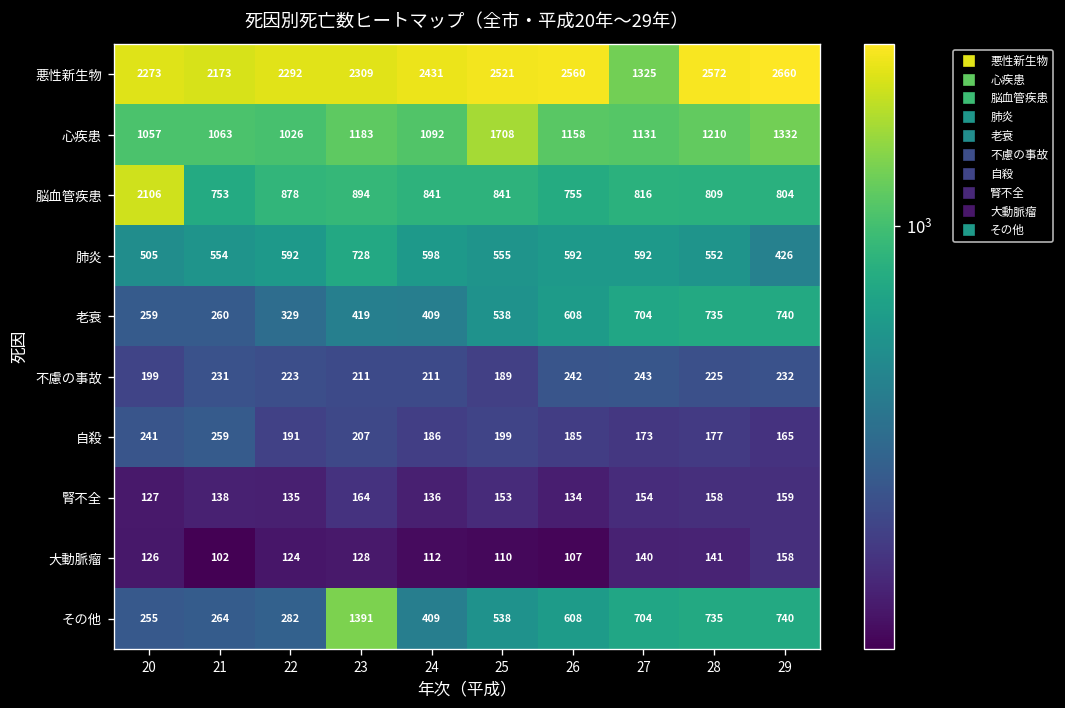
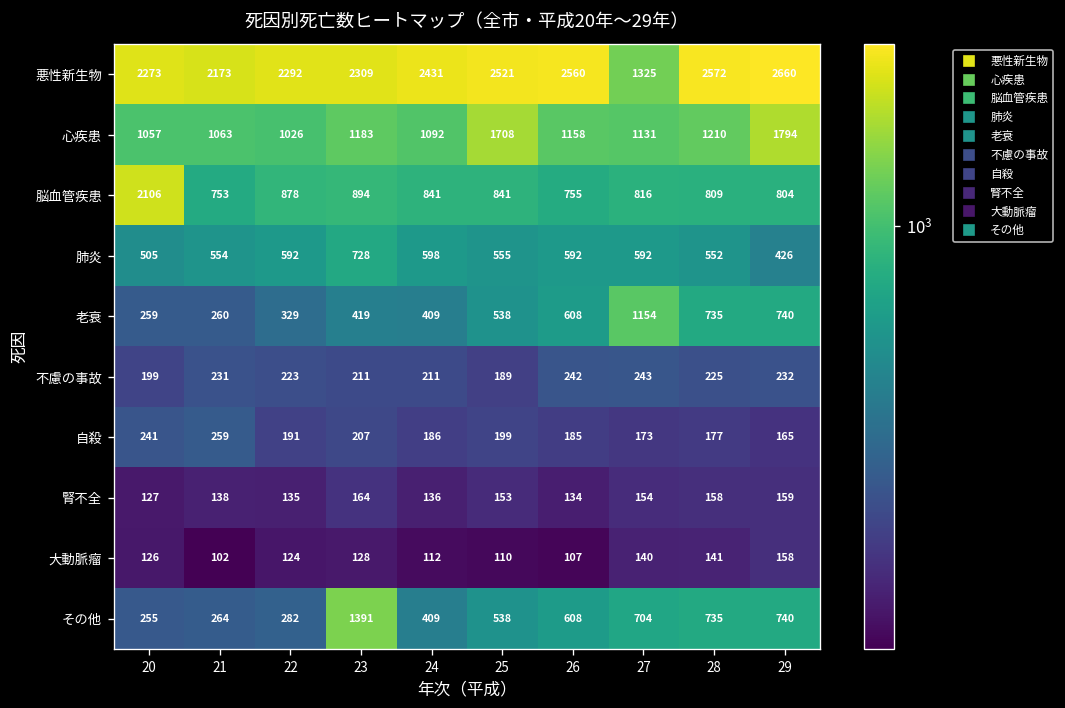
心疾患, 29: 1332 -> 1794
老衰, 27: 704 -> 1154
